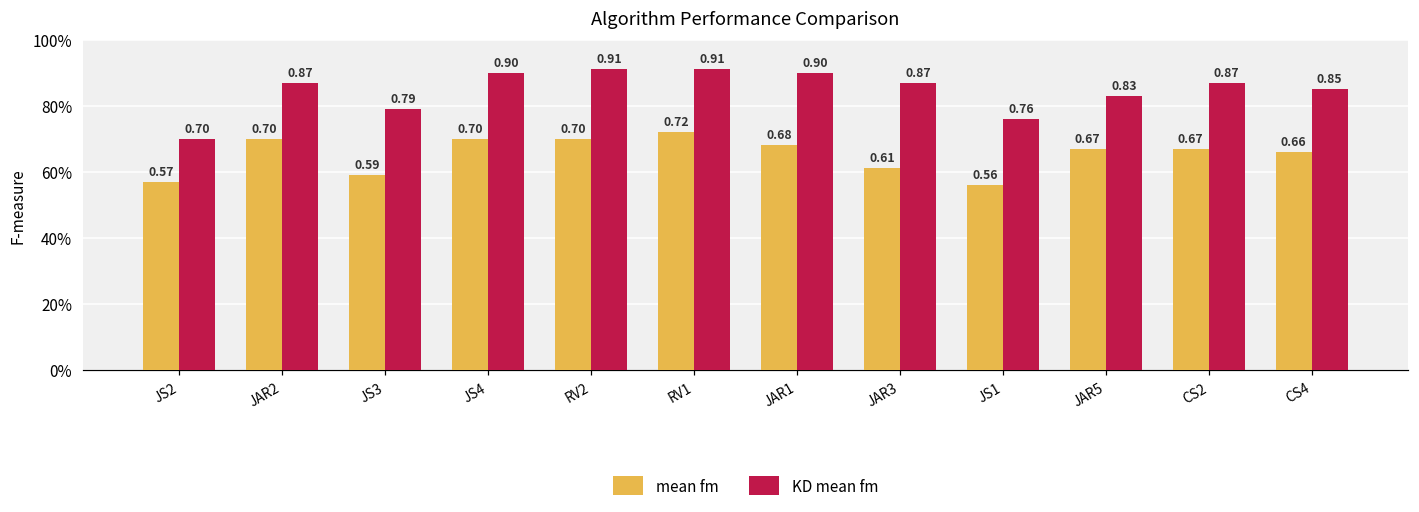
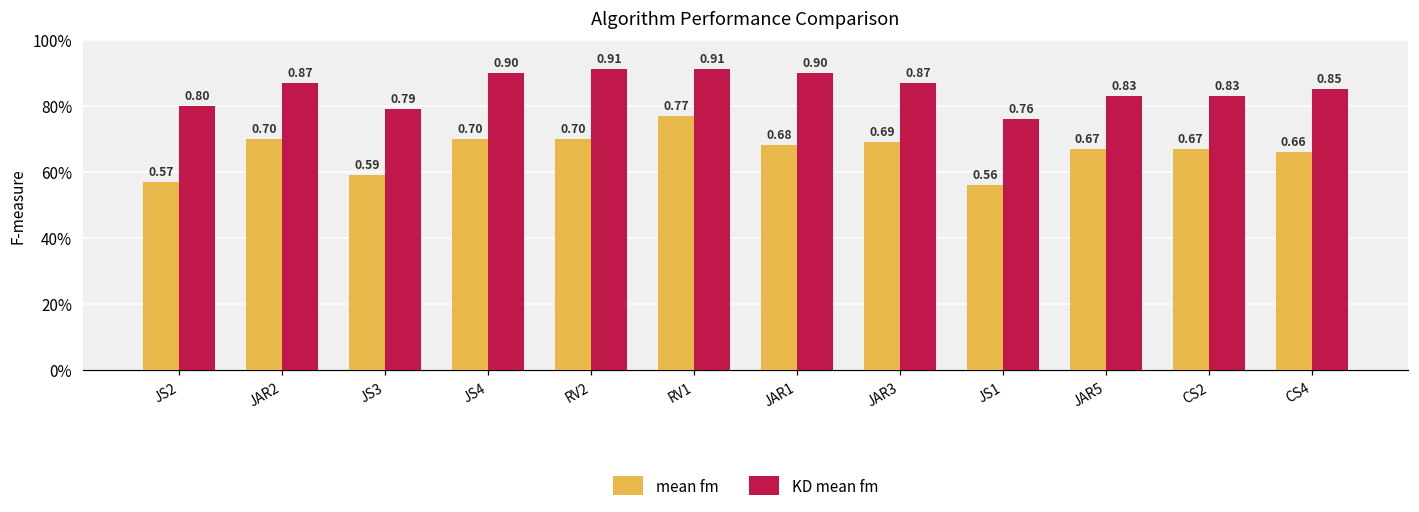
KD mean fm, JS2: 0.70 -> 0.80
mean fm, RV1: 0.72 -> 0.77
mean fm, JAR3: 0.61 -> 0.69
KD mean fm, CS2: 0.87 -> 0.83
